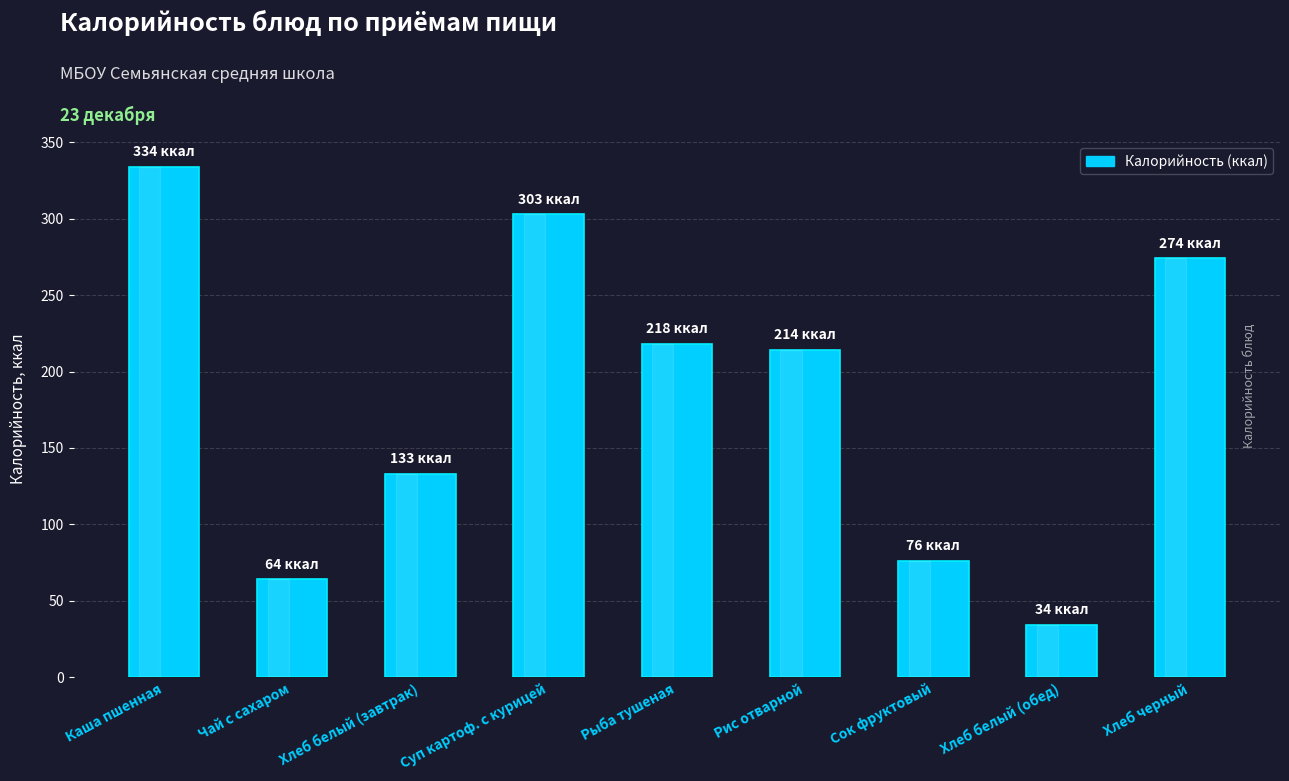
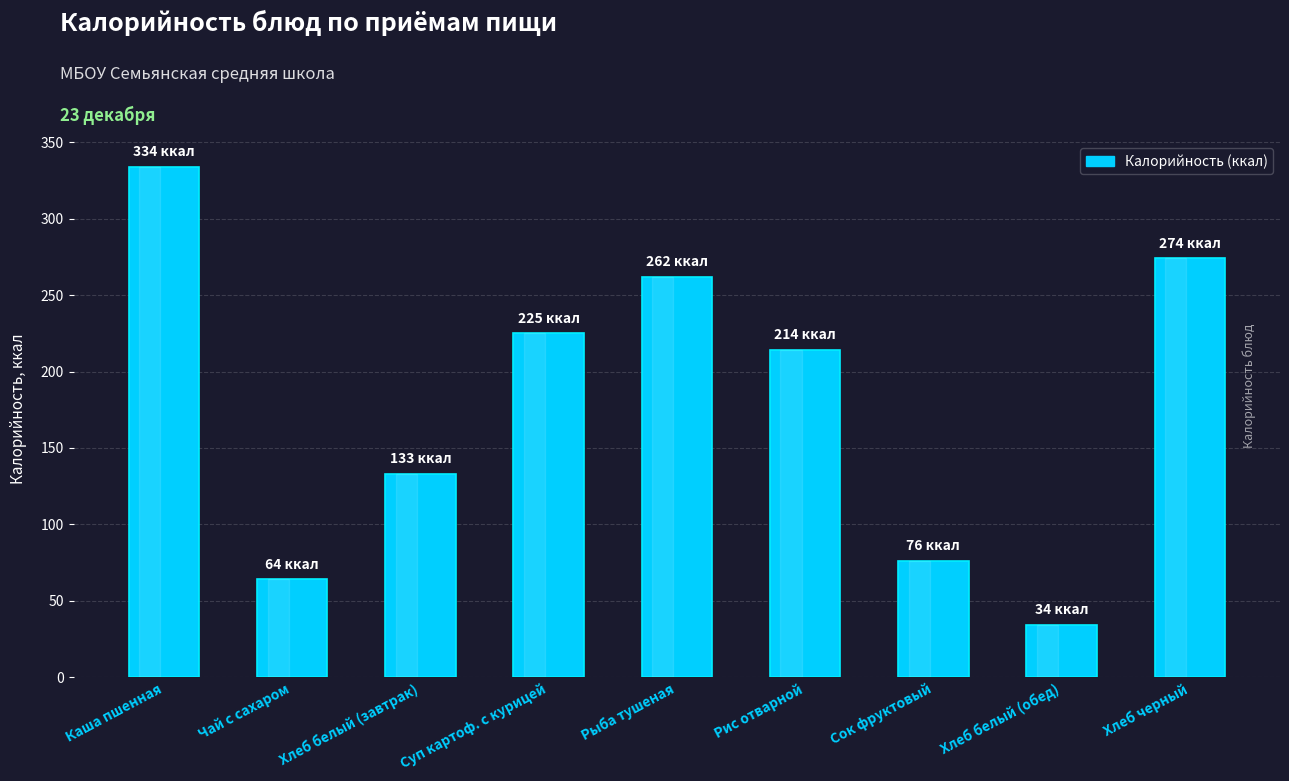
Суп картоф. с курицей: 303 -> 225
Рыба тушеная: 218 -> 262
